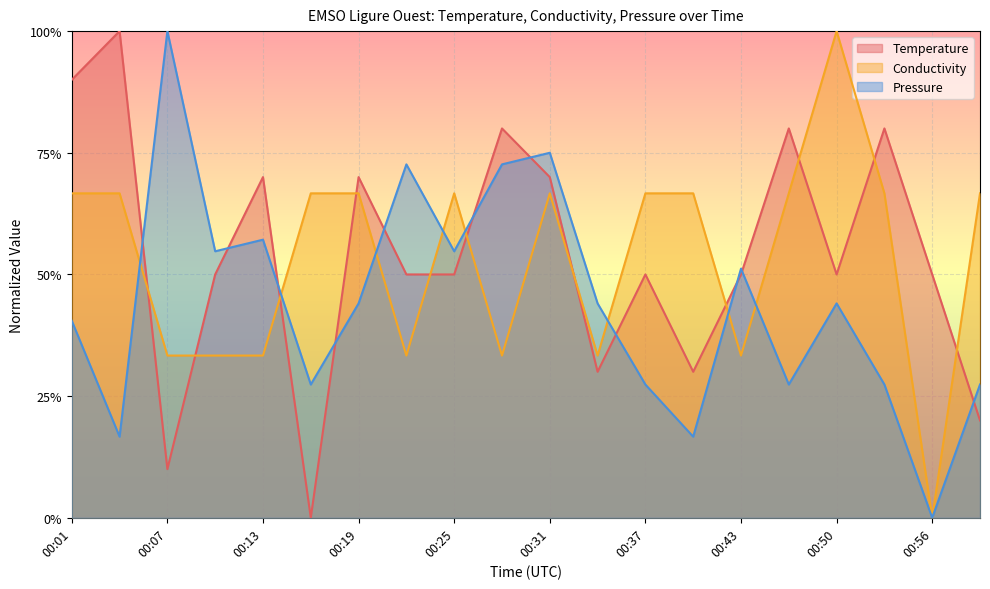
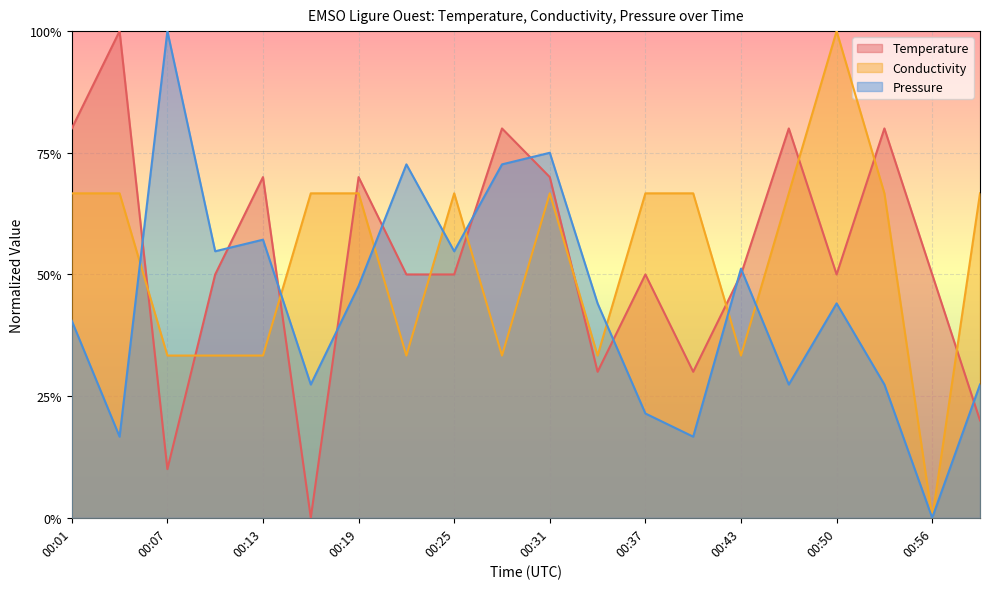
Temperature, 00:01: 90% -> 80%
Pressure, 00:19: 44% -> 48%
Pressure, 00:37: 27% -> 21%
